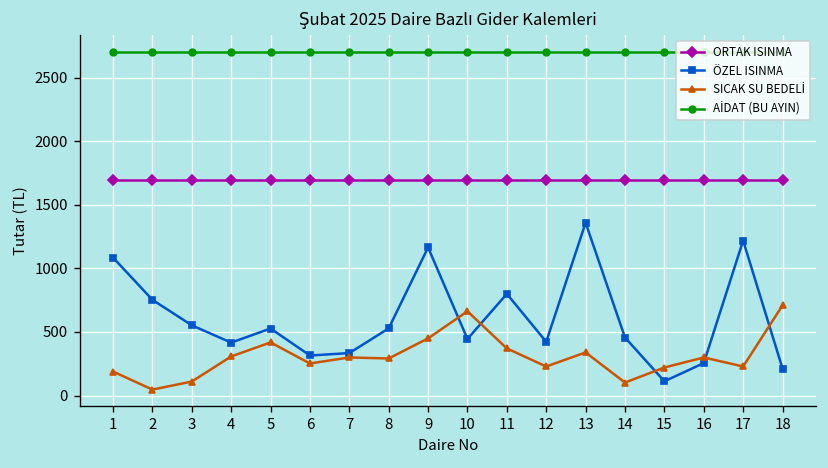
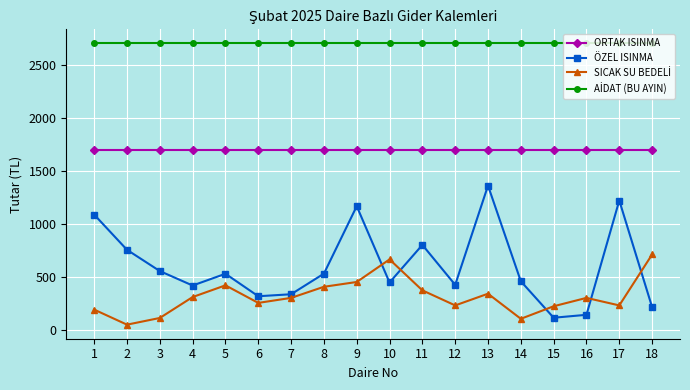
SICAK SU BEDELİ, 8: 290 -> 400
ÖZEL ISINMA, 16: 260 -> 140
